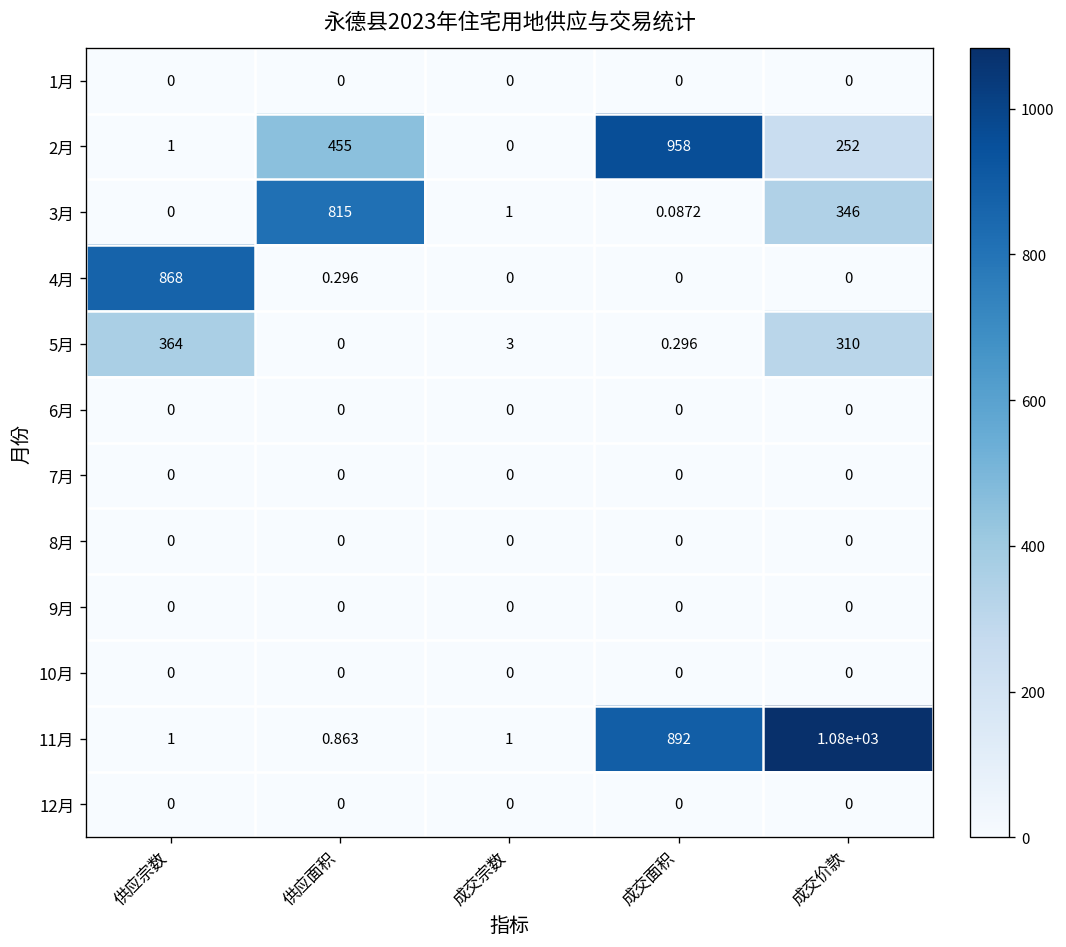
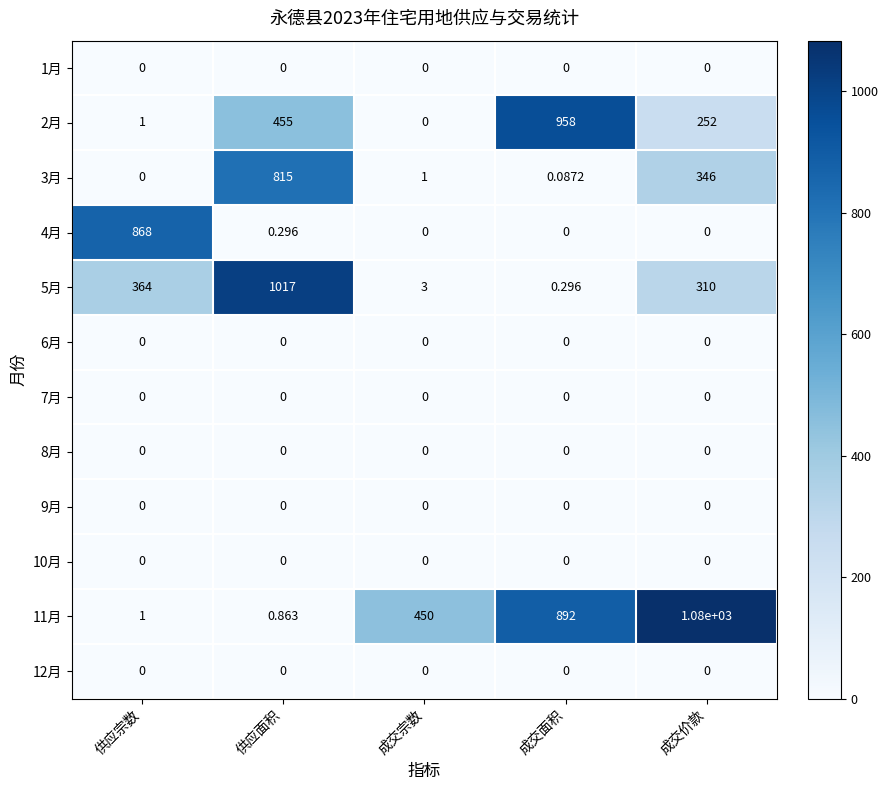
5月, 供应面积: 0 -> 1017
11月, 成交宗数: 1 -> 450
